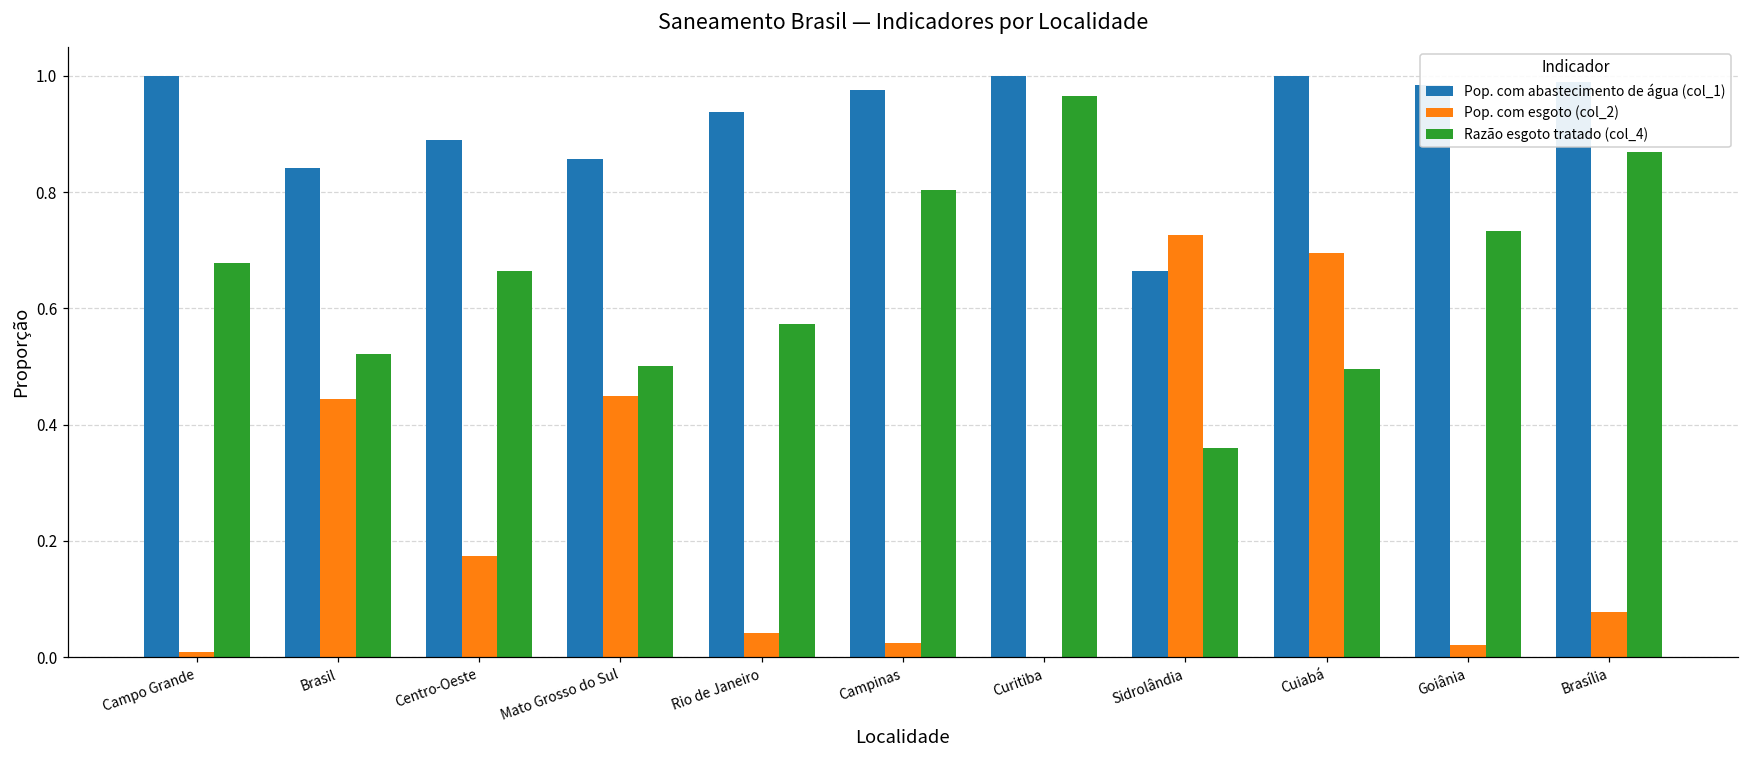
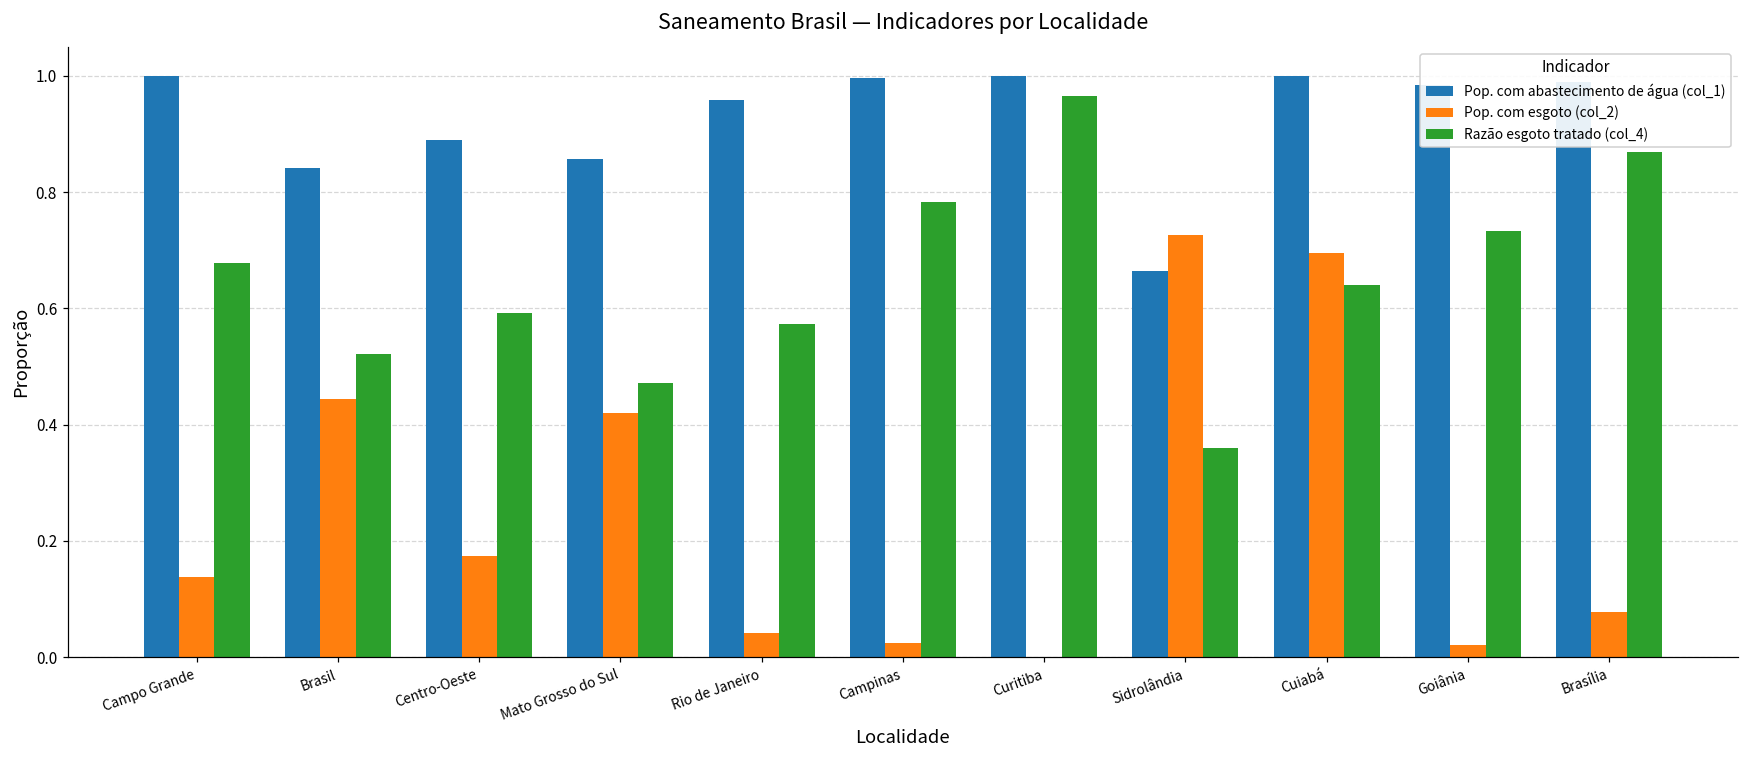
Pop. com esgoto (col_2), Campo Grande: 0.01 -> 0.14
Razão esgoto tratado (col_4), Centro-Oeste: 0.66 -> 0.59
Pop. com esgoto (col_2), Mato Grosso do Sul: 0.45 -> 0.42
Razão esgoto tratado (col_4), Mato Grosso do Sul: 0.50 -> 0.47
Pop. com abastecimento de água (col_1), Rio de Janeiro: 0.94 -> 0.96
Pop. com abastecimento de água (col_1), Campinas: 0.98 -> 1.00
Razão esgoto tratado (col_4), Campinas: 0.80 -> 0.78
Razão esgoto tratado (col_4), Cuiabá: 0.50 -> 0.64
